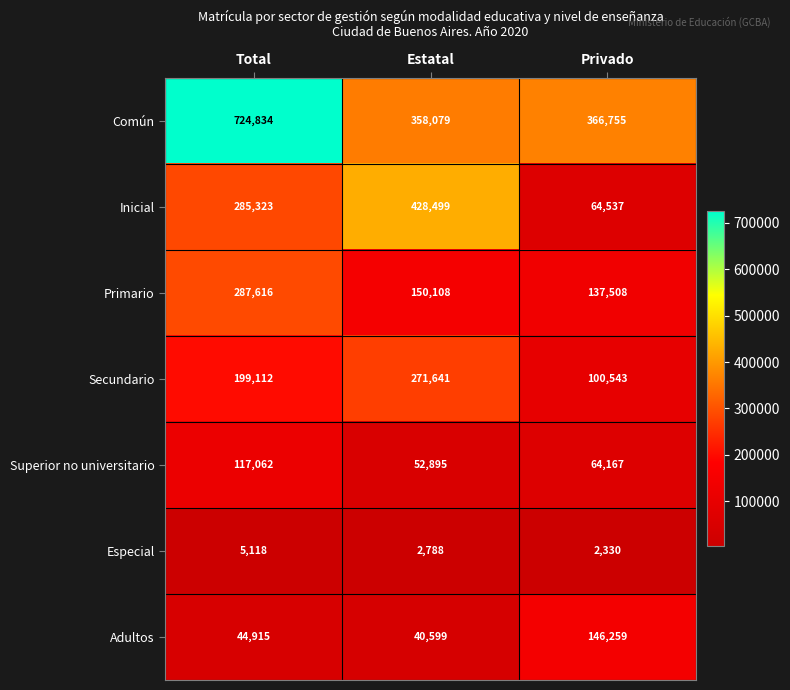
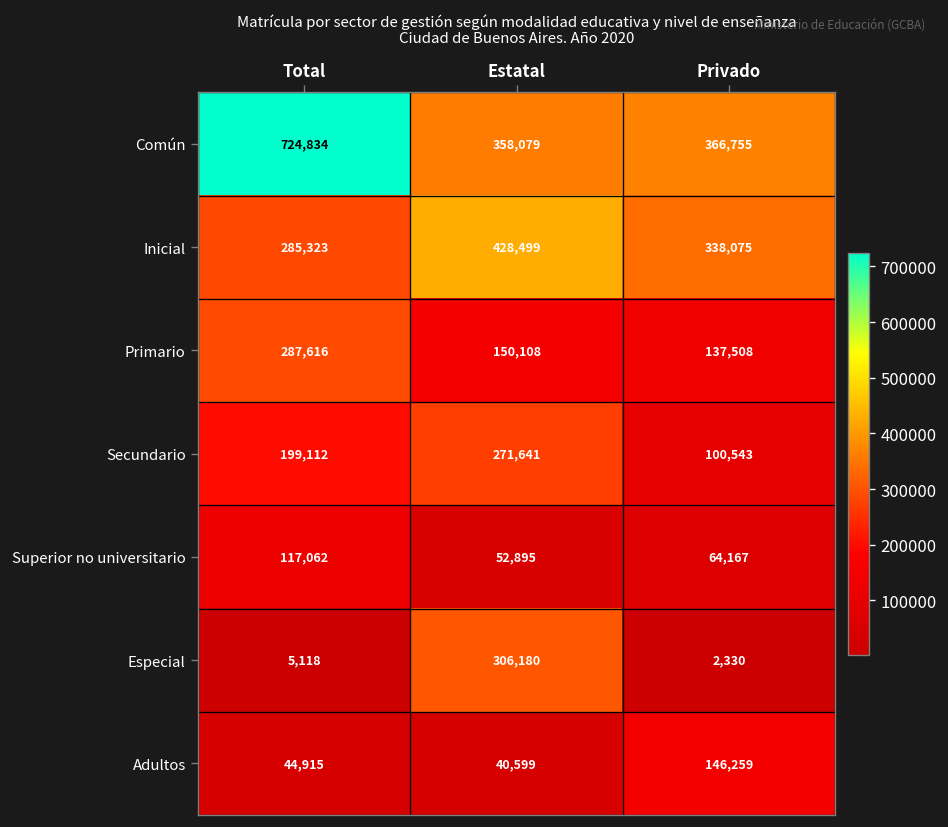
Inicial, Privado: 64,537 -> 338,075
Especial, Estatal: 2,788 -> 306,180
